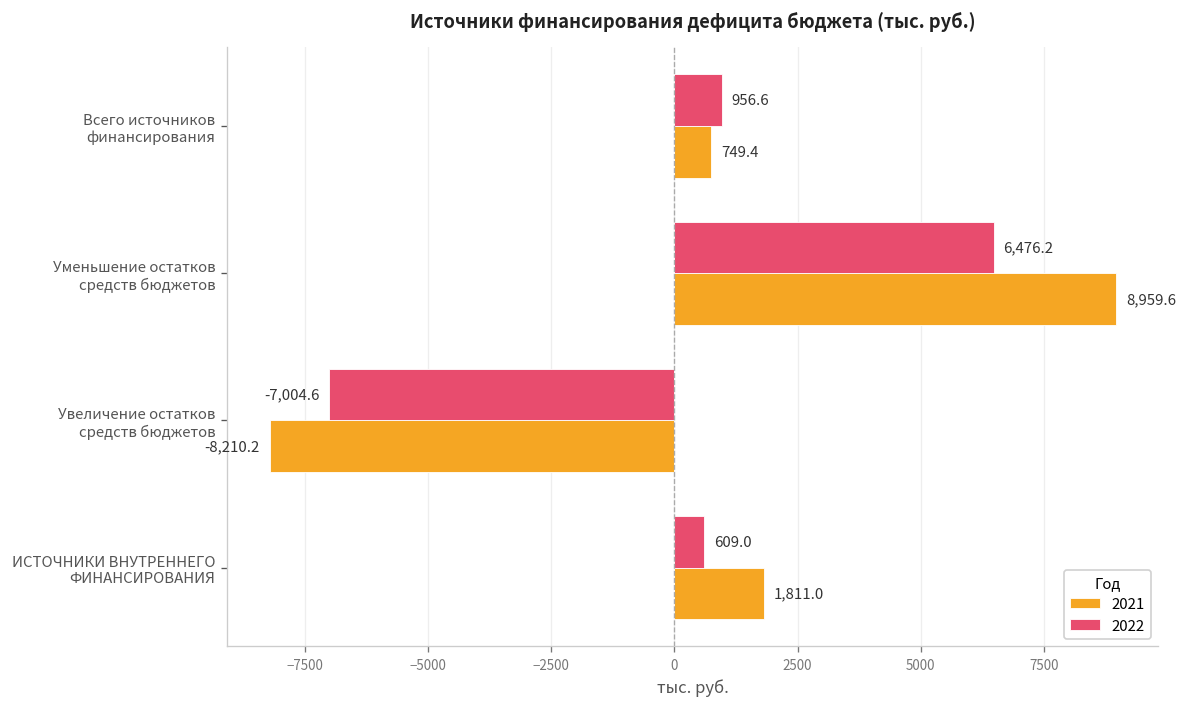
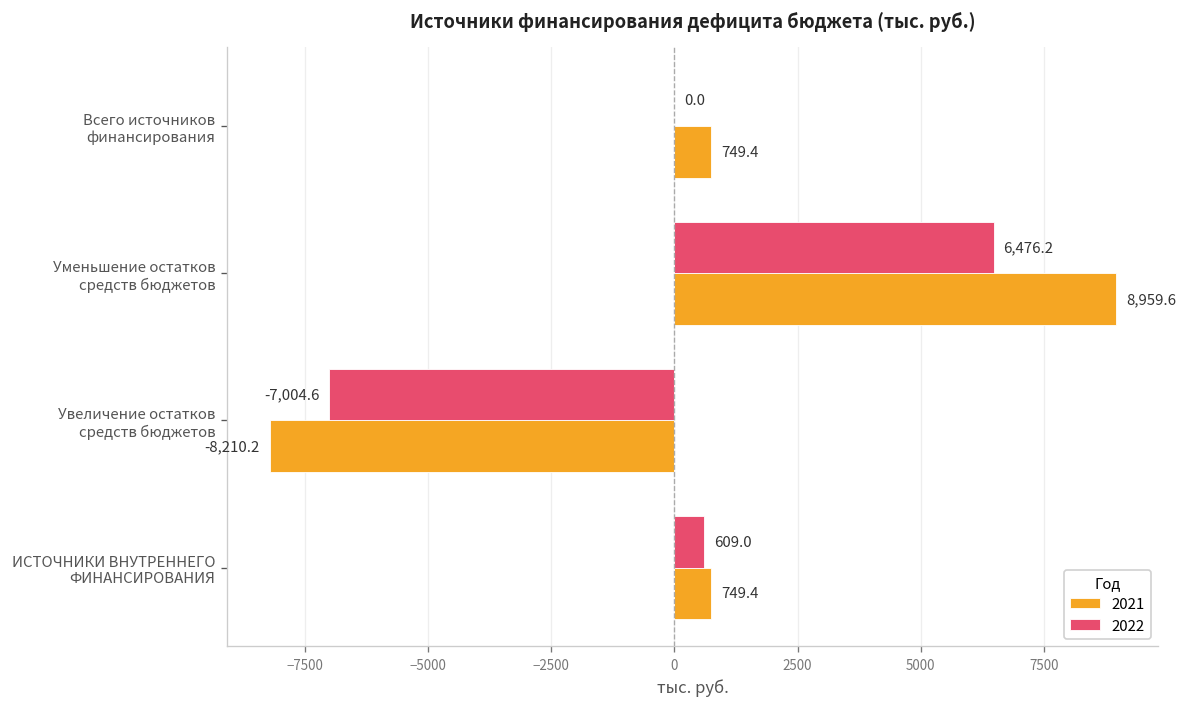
2022, Всего источников финансирования: 956.6 -> 0.0
2021, ИСТОЧНИКИ ВНУТРЕННЕГО ФИНАНСИРОВАНИЯ: 1,811.0 -> 749.4
